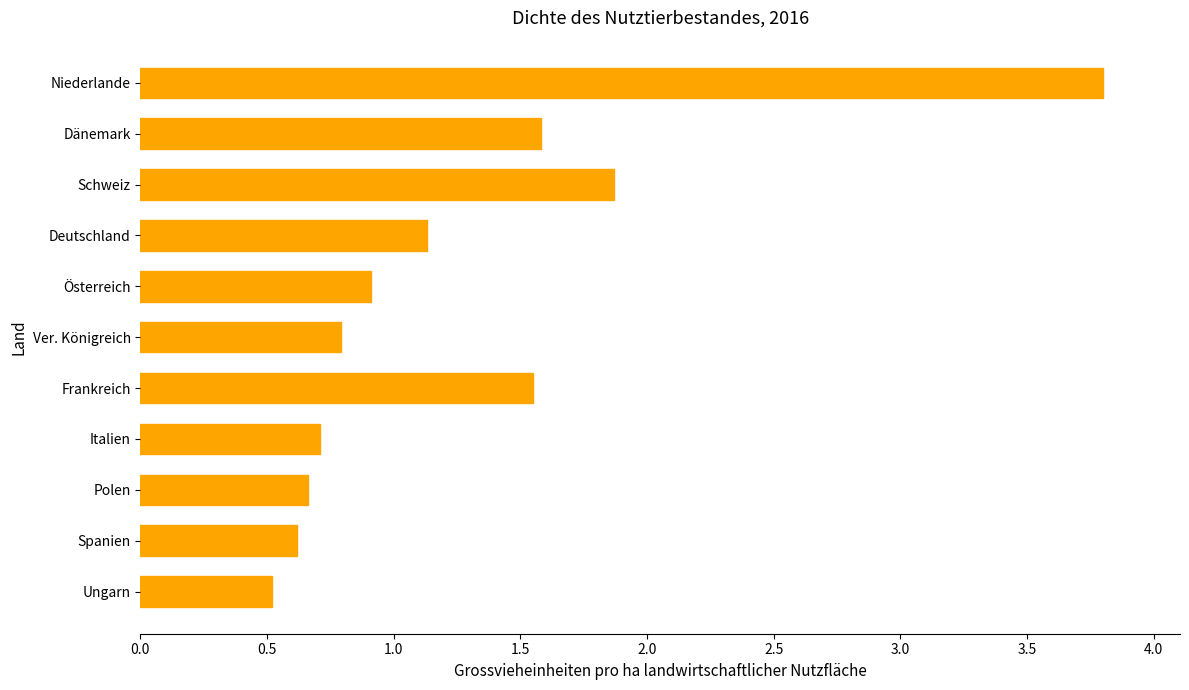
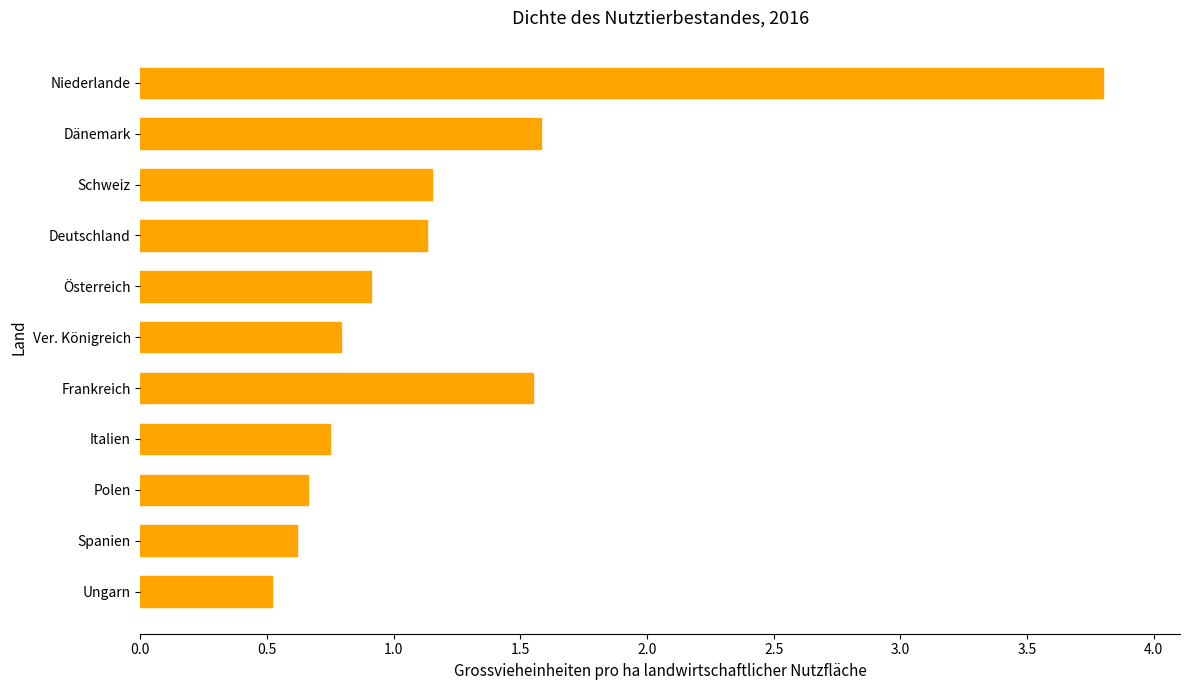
Schweiz: 1.87 -> 1.15
Italien: 0.71 -> 0.75
